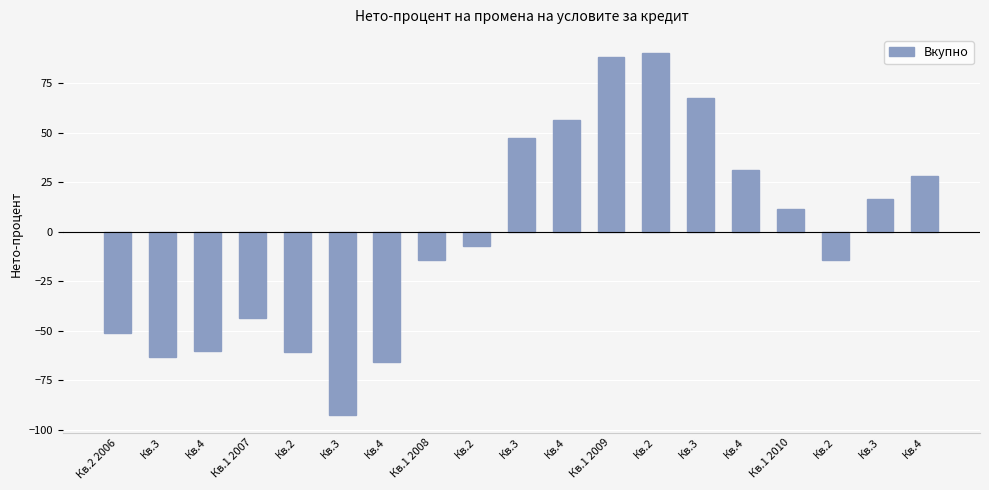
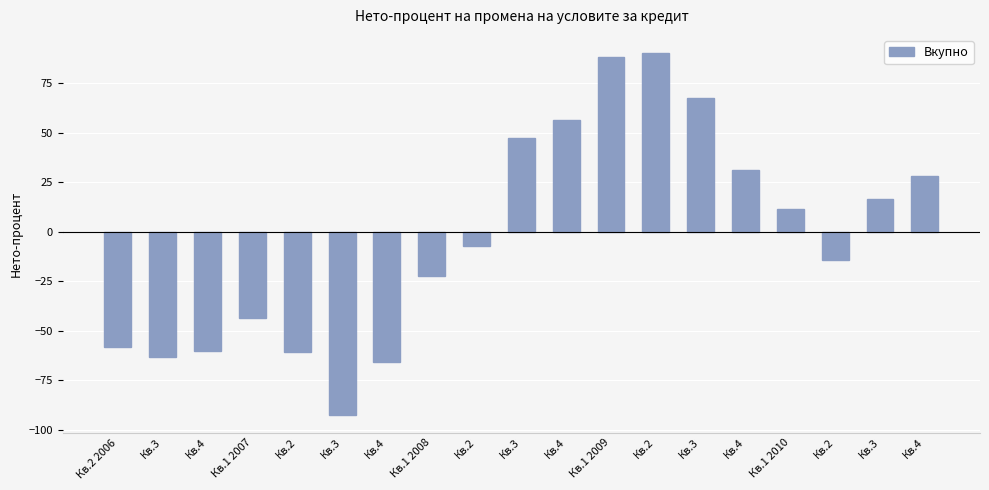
Кв.2 2006: -51 -> -58
Кв.1 2008: -14 -> -23
